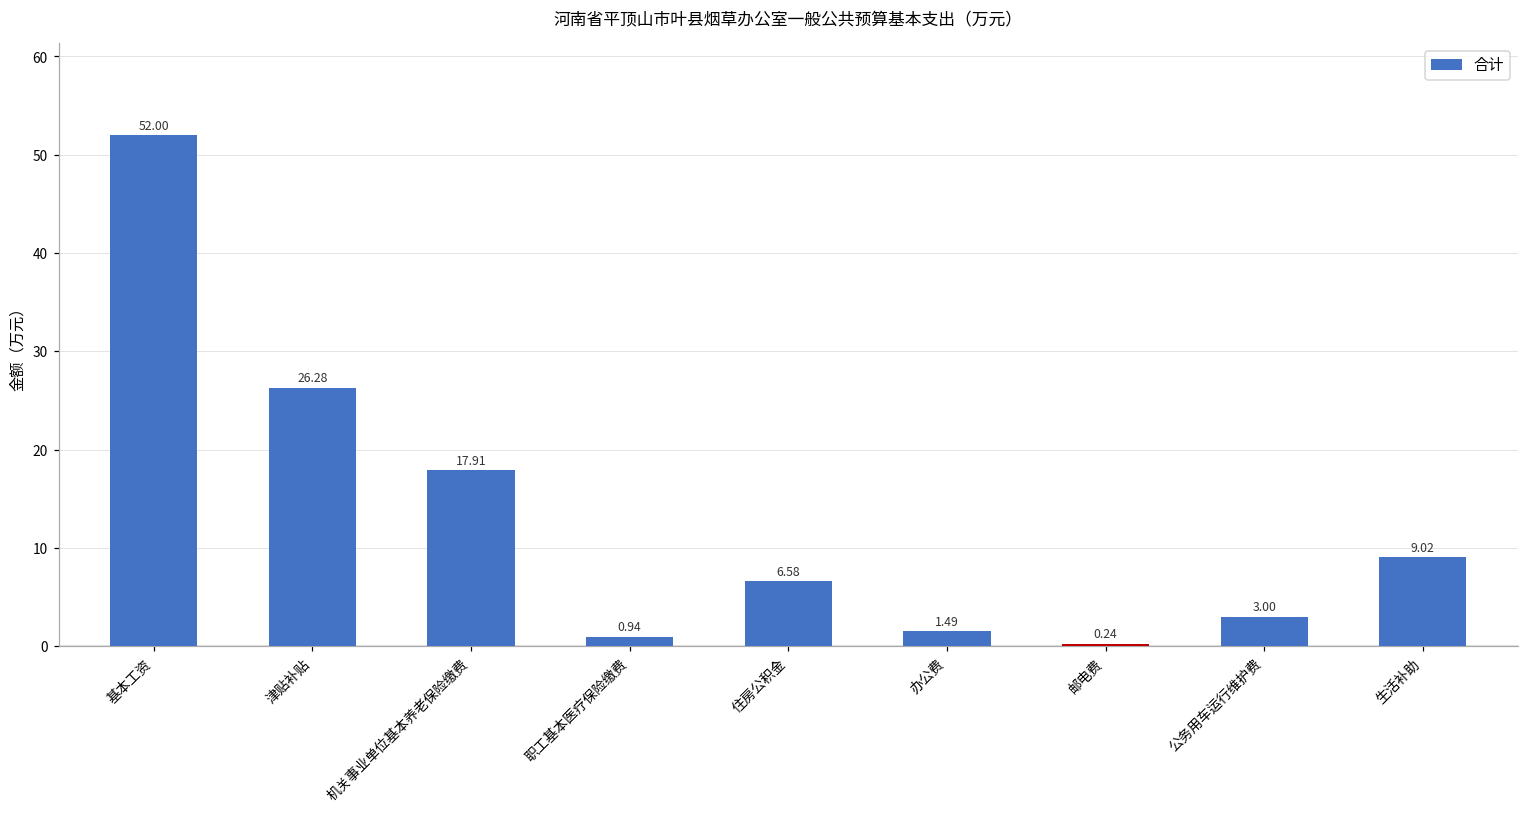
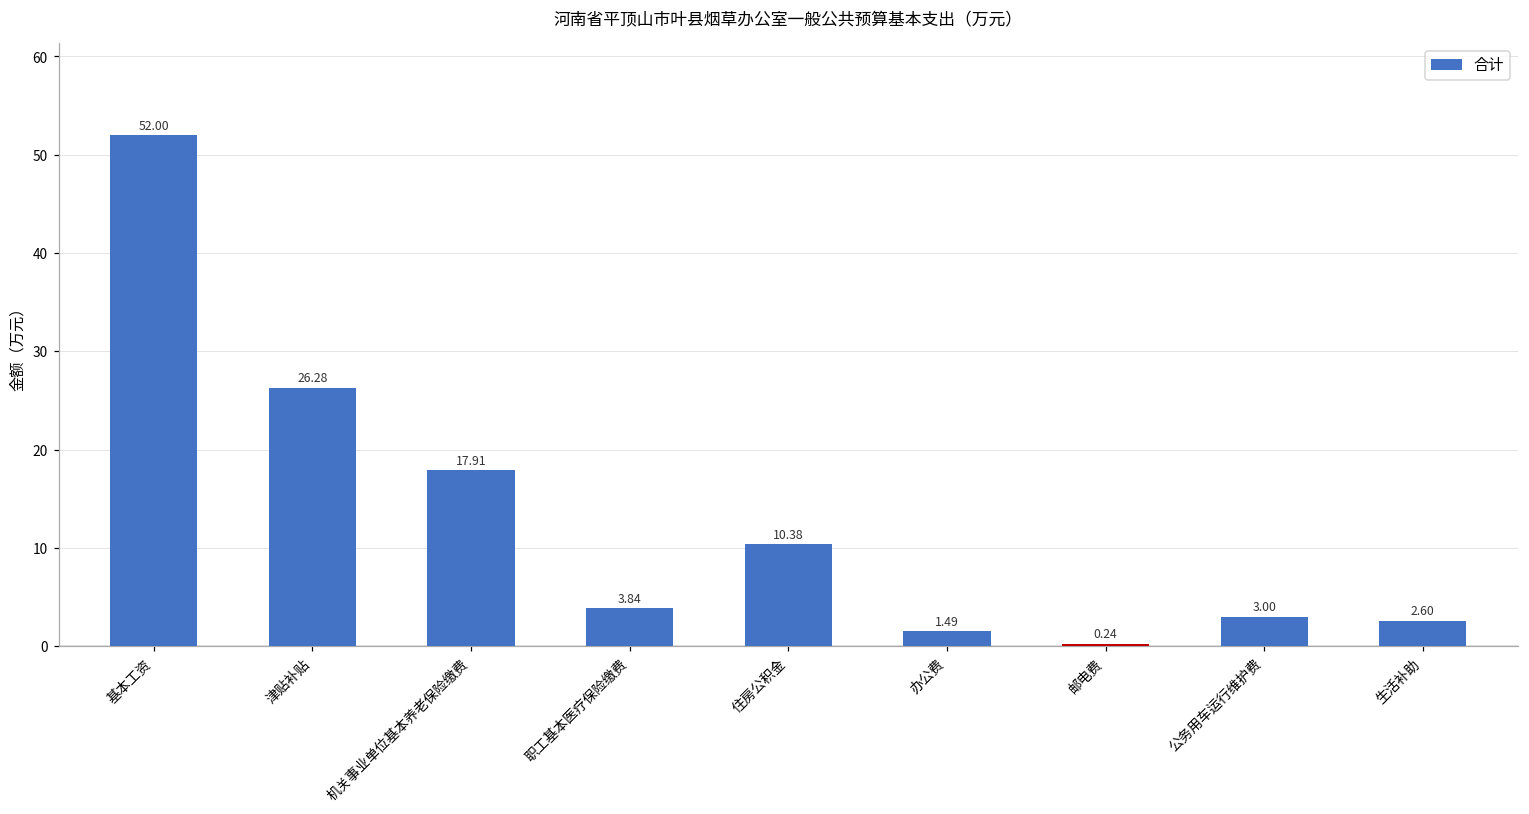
职工基本医疗保险缴费: 0.94 -> 3.84
住房公积金: 6.58 -> 10.38
生活补助: 9.02 -> 2.60
